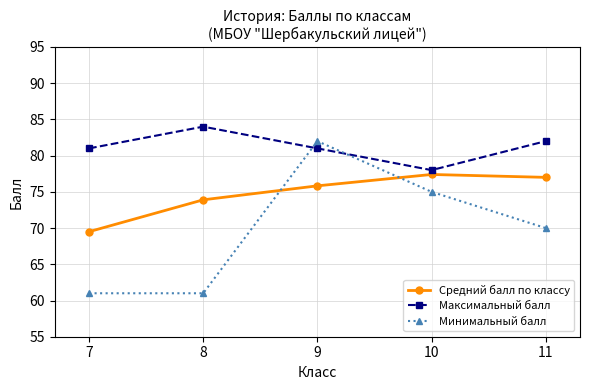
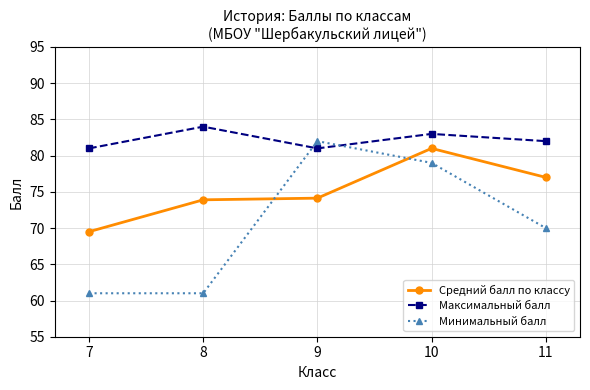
Средний балл по классу, 9: 76 -> 74
Средний балл по классу, 10: 77 -> 81
Максимальный балл, 10: 78 -> 83
Минимальный балл, 10: 75 -> 79
